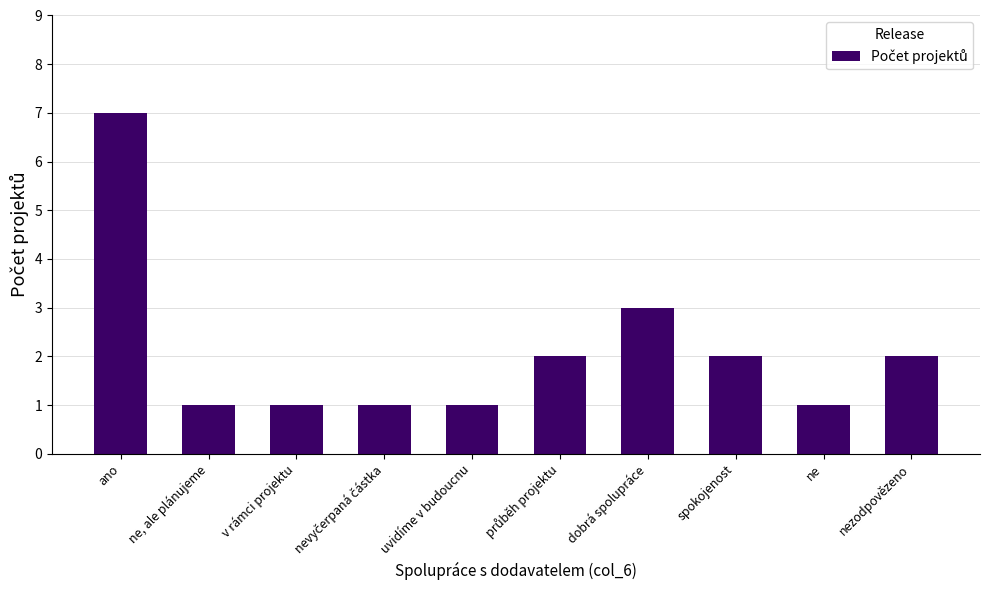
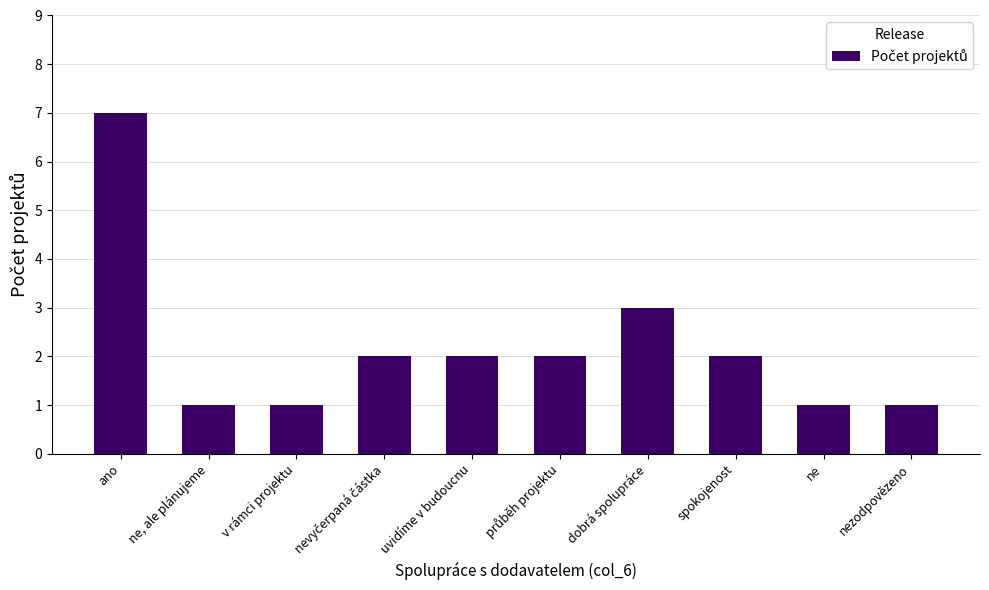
nevyčerpaná částka: 1 -> 2
uvidíme v budoucnu: 1 -> 2
nezodpovězeno: 2 -> 1
